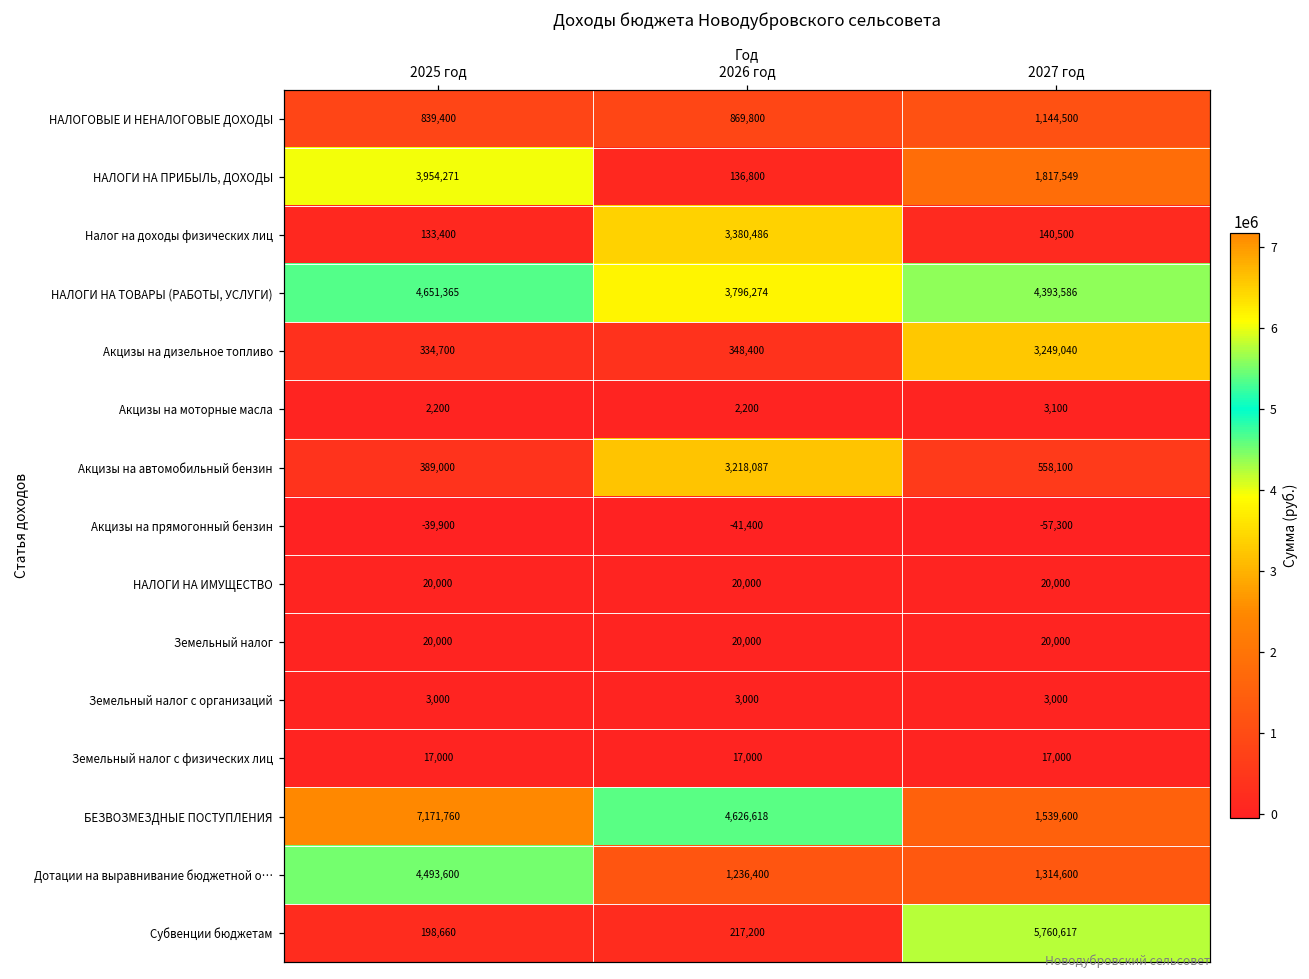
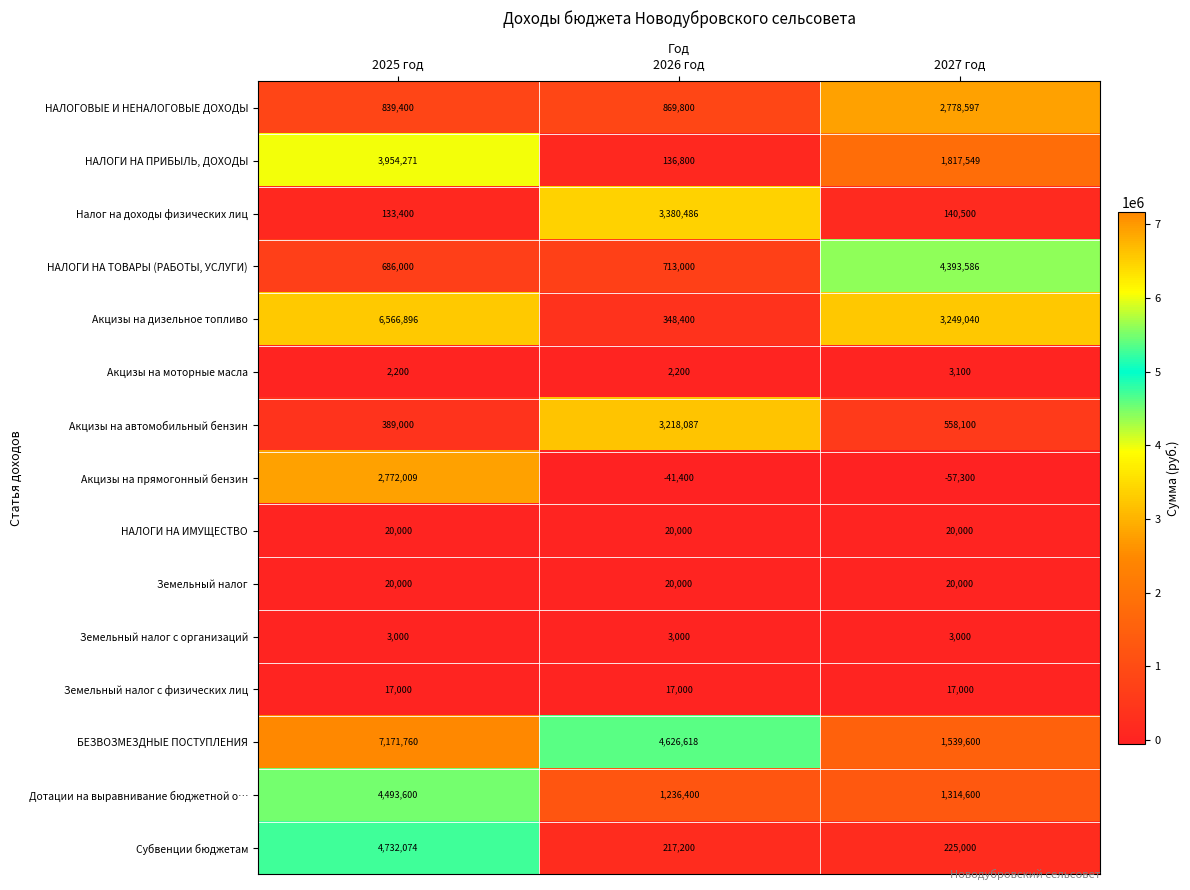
НАЛОГОВЫЕ И НЕНАЛОГОВЫЕ ДОХОДЫ, 2027 год: 1,144,500 -> 2,778,597
НАЛОГИ НА ТОВАРЫ (РАБОТЫ, УСЛУГИ), 2025 год: 4,651,365 -> 686,000
НАЛОГИ НА ТОВАРЫ (РАБОТЫ, УСЛУГИ), 2026 год: 3,796,274 -> 713,000
Акцизы на дизельное топливо, 2025 год: 334,700 -> 6,566,896
Акцизы на прямогонный бензин, 2025 год: -39,900 -> 2,772,009
Субвенции бюджетам, 2025 год: 198,660 -> 4,732,074
Субвенции бюджетам, 2027 год: 5,760,617 -> 225,000
